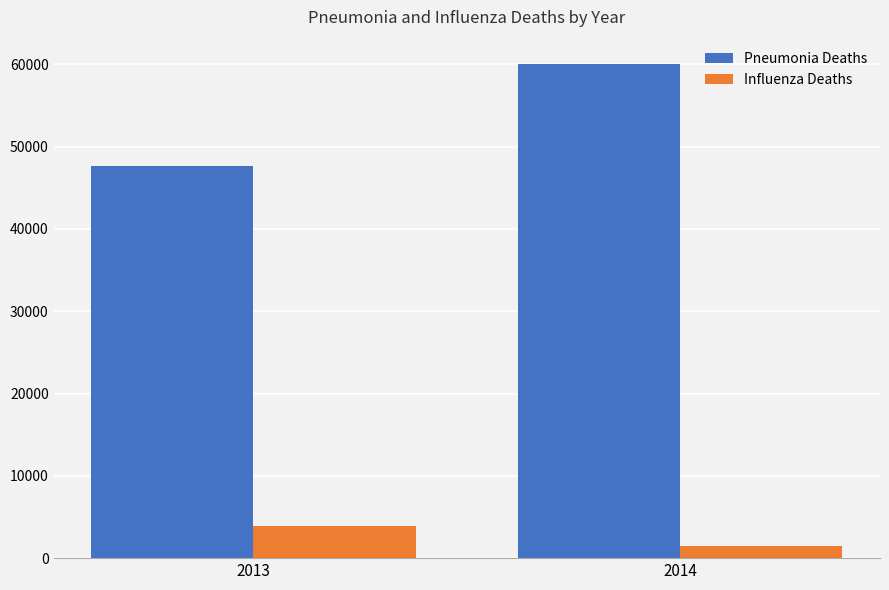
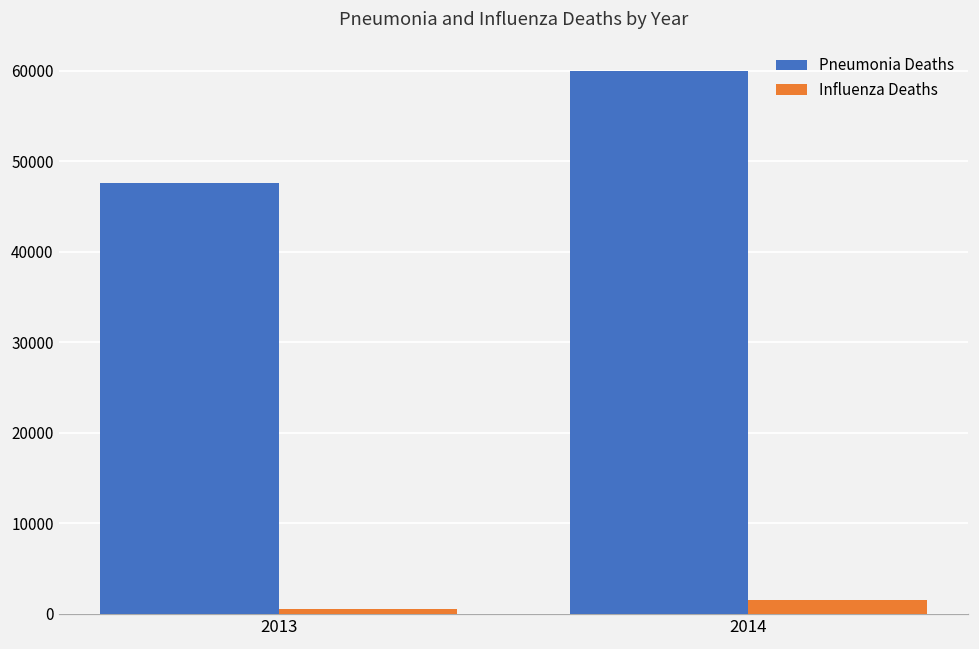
Influenza Deaths, 2013: 4000 -> 1000
